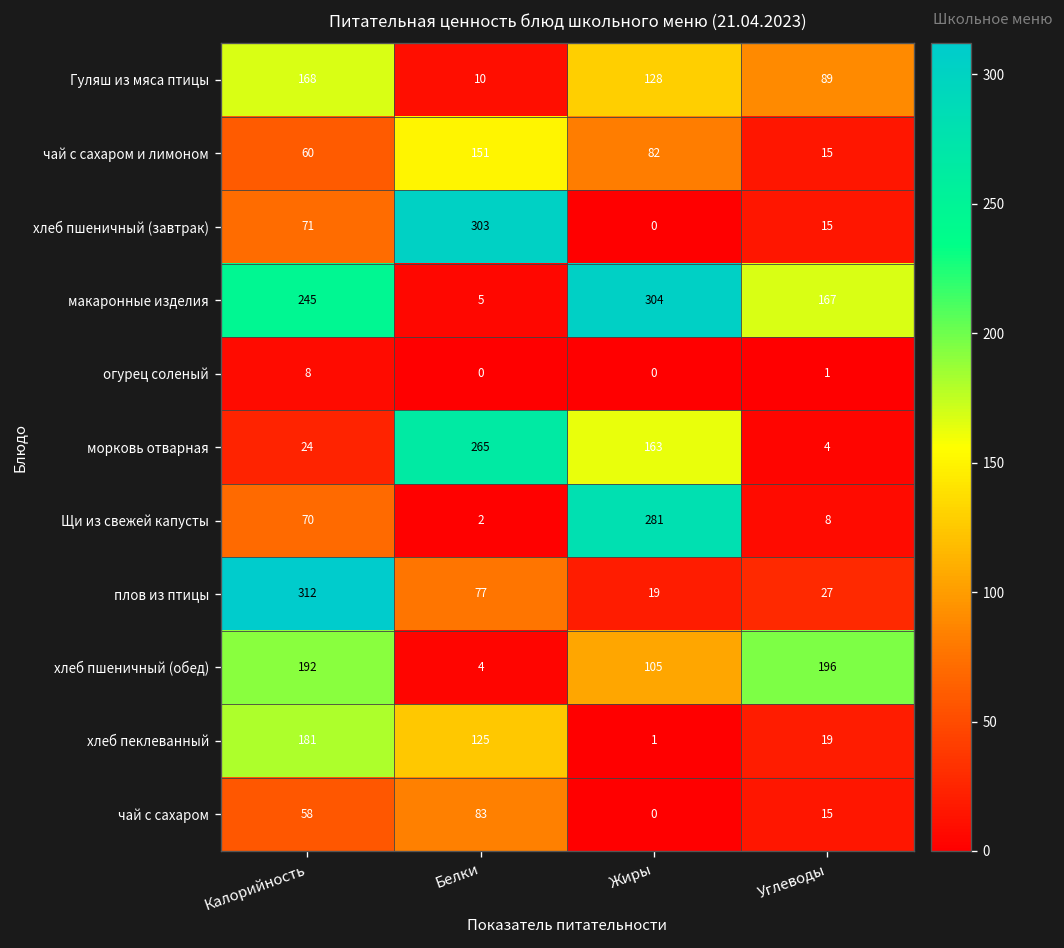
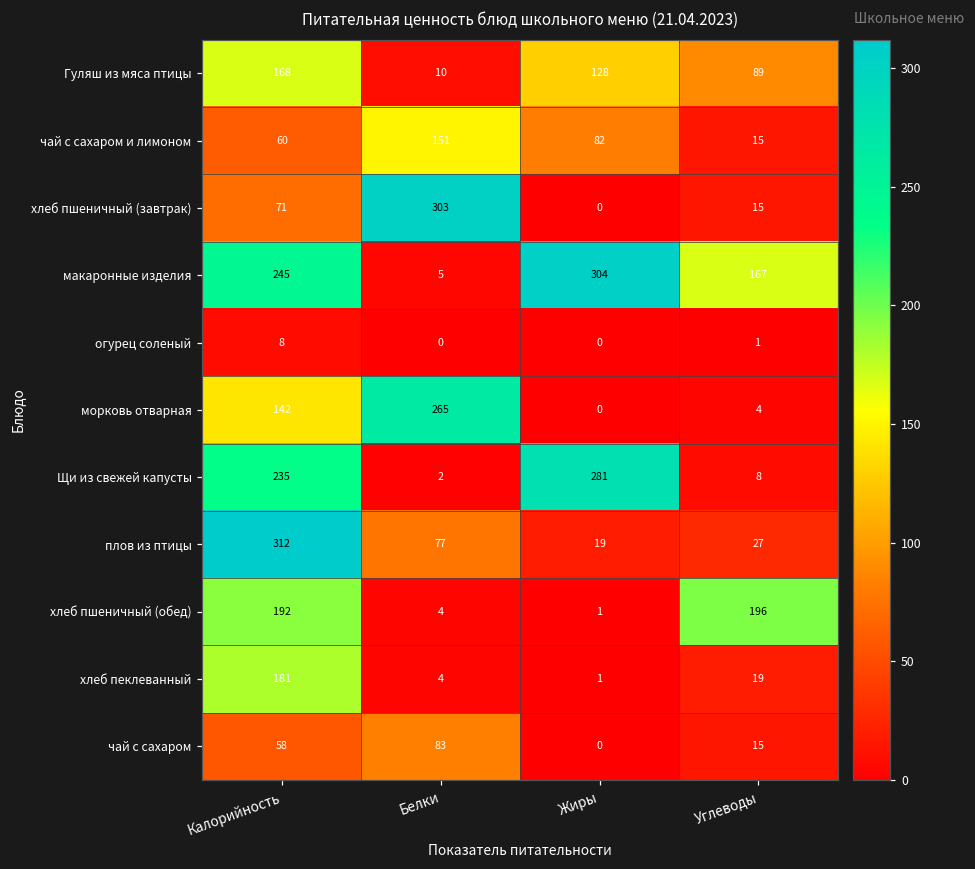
морковь отварная, Калорийность: 24 -> 142
морковь отварная, Жиры: 163 -> 0
Щи из свежей капусты, Калорийность: 70 -> 235
хлеб пшеничный (обед), Жиры: 105 -> 1
хлеб пеклеванный, Белки: 125 -> 4
